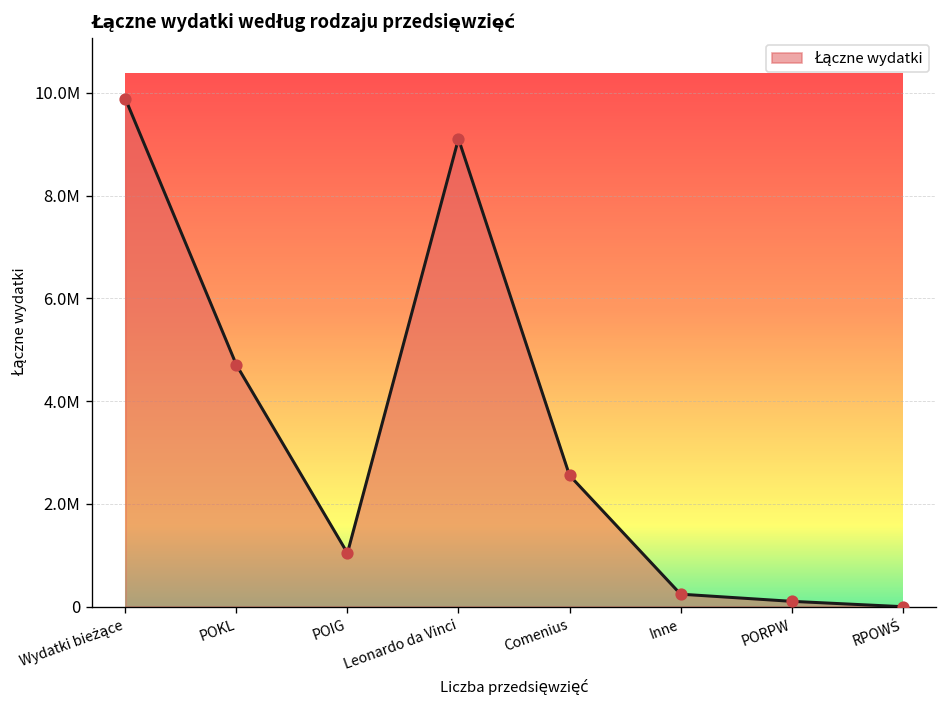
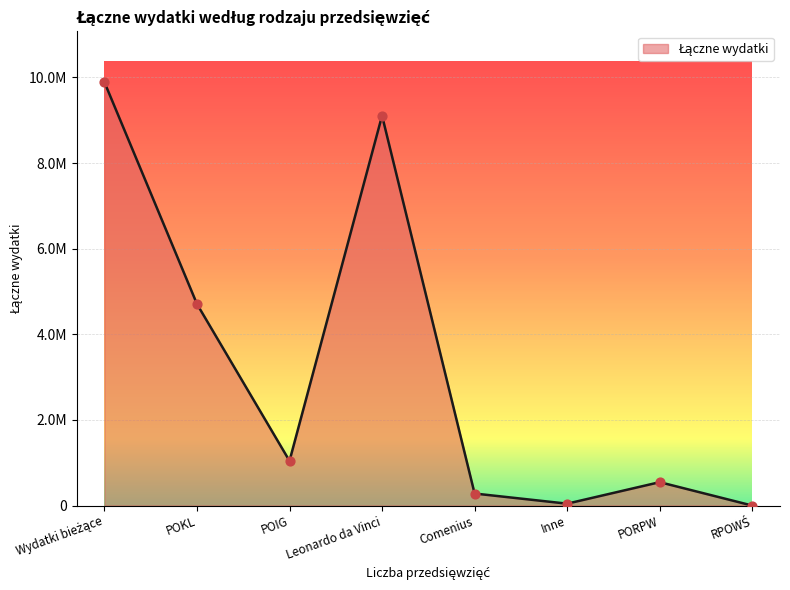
Comenius: 2600000 -> 300000
Inne: 200000 -> 0
PORPW: 100000 -> 500000
